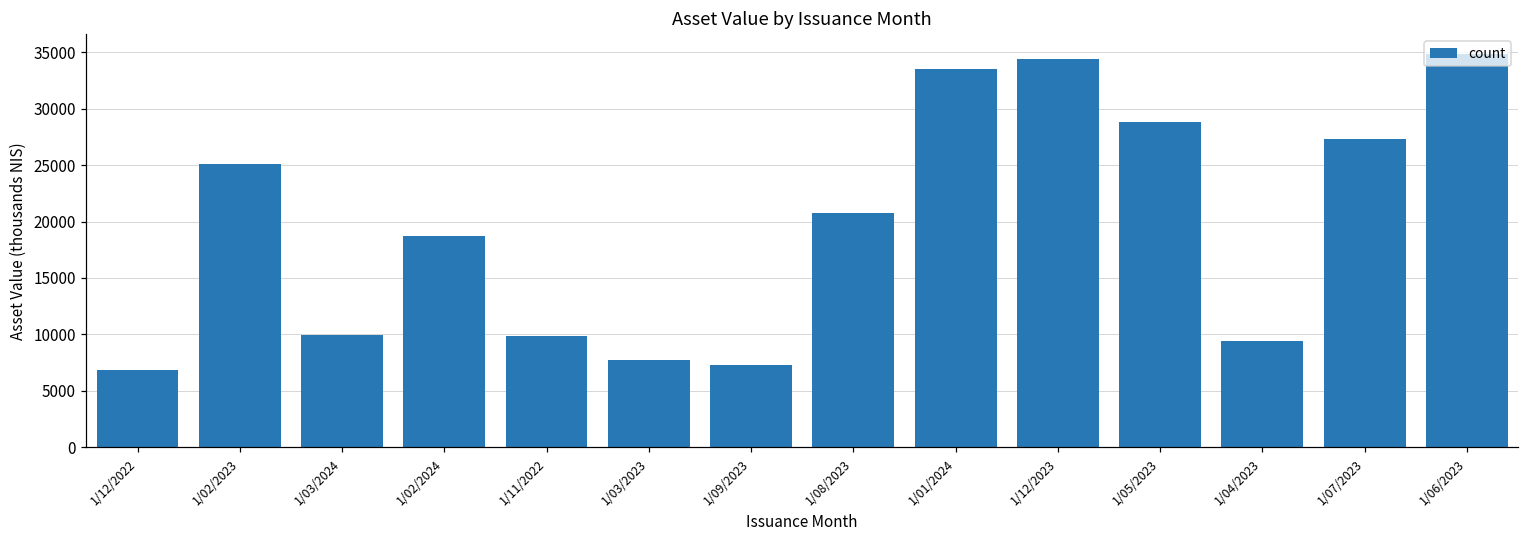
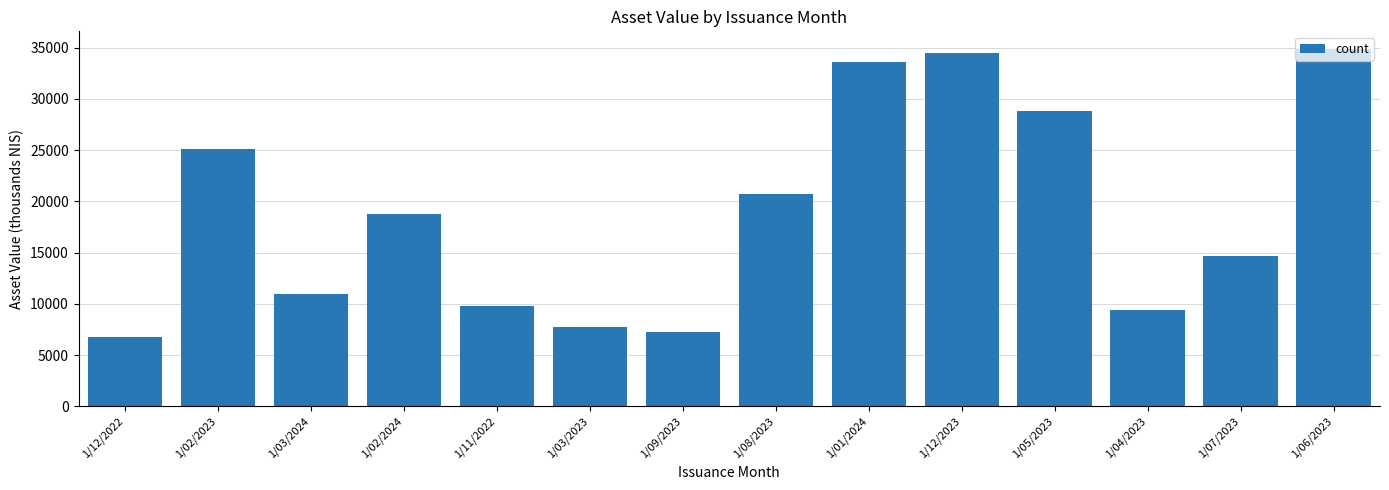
1/03/2024: 10000 -> 11000
1/07/2023: 27300 -> 14700
